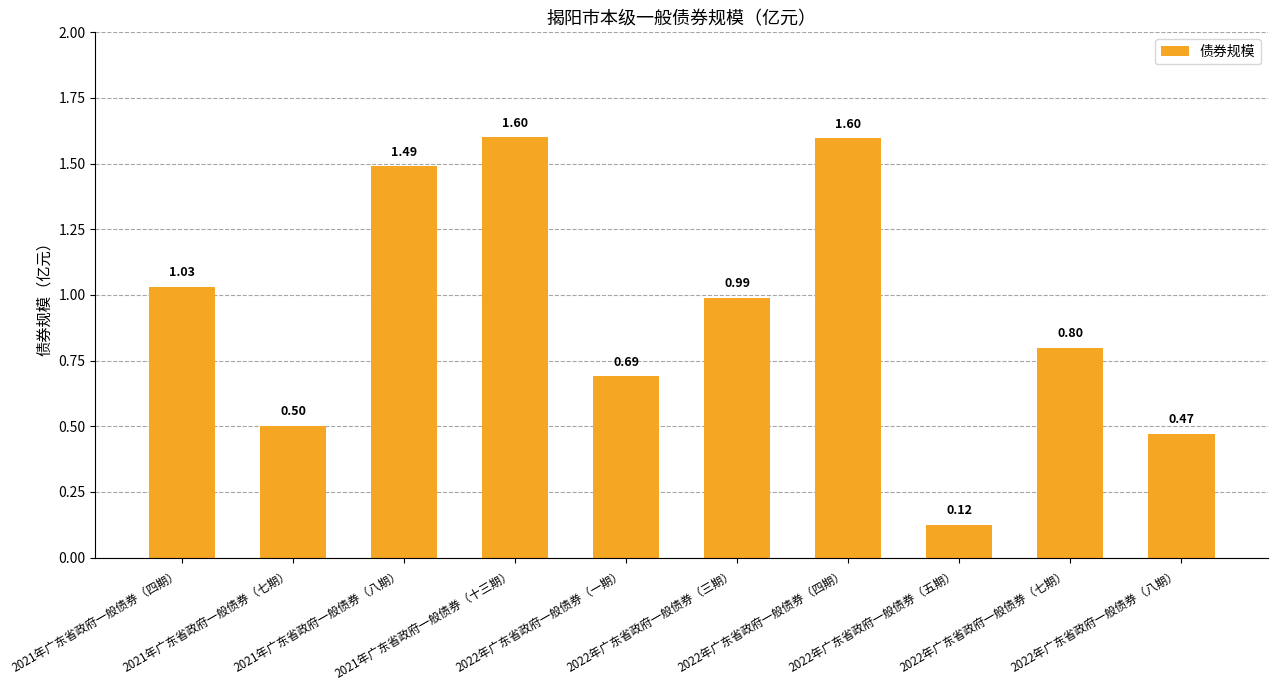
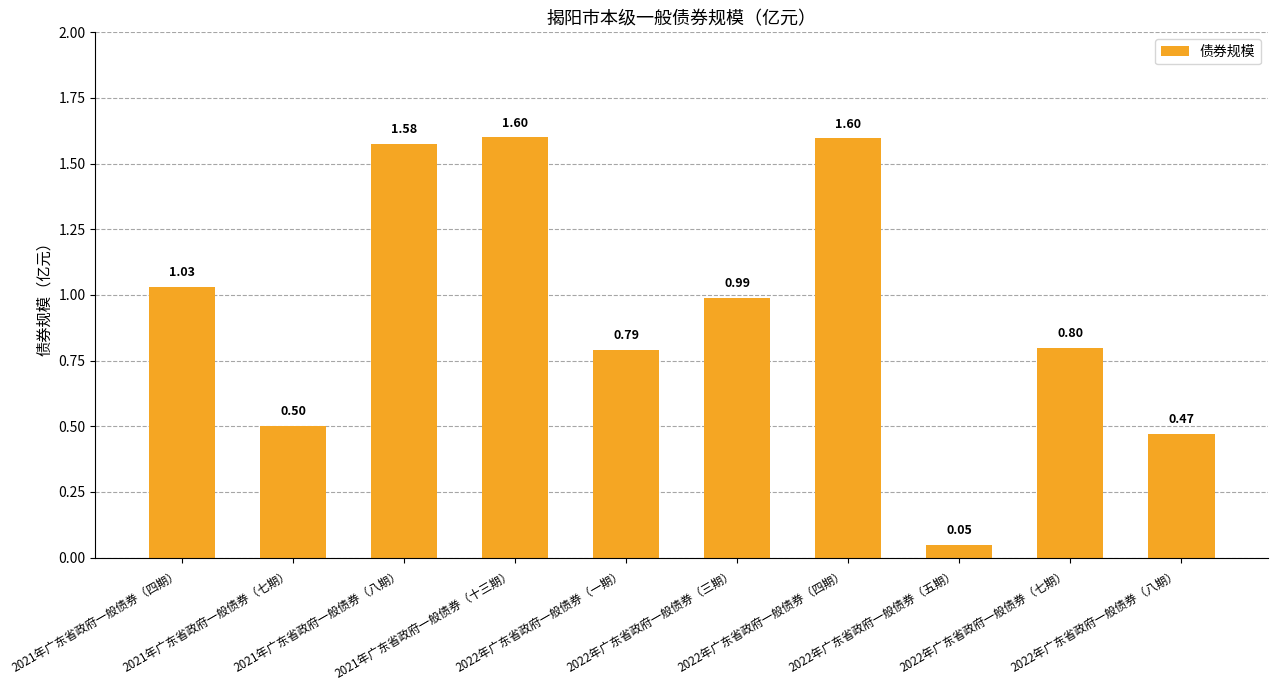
2021年广东省政府一般债券（八期）: 1.49 -> 1.58
2022年广东省政府一般债券（一期）: 0.69 -> 0.79
2022年广东省政府一般债券（五期）: 0.12 -> 0.05
